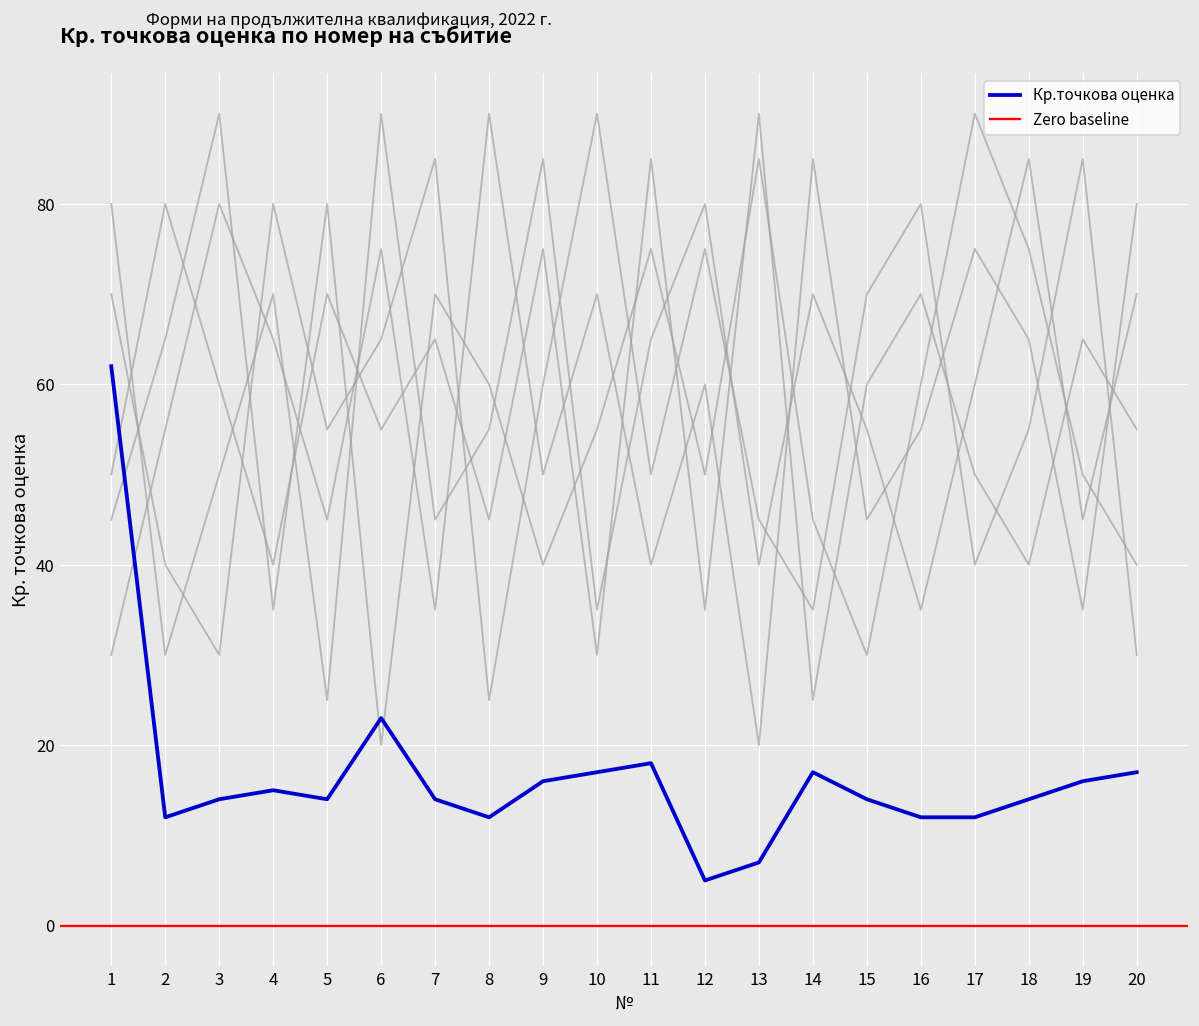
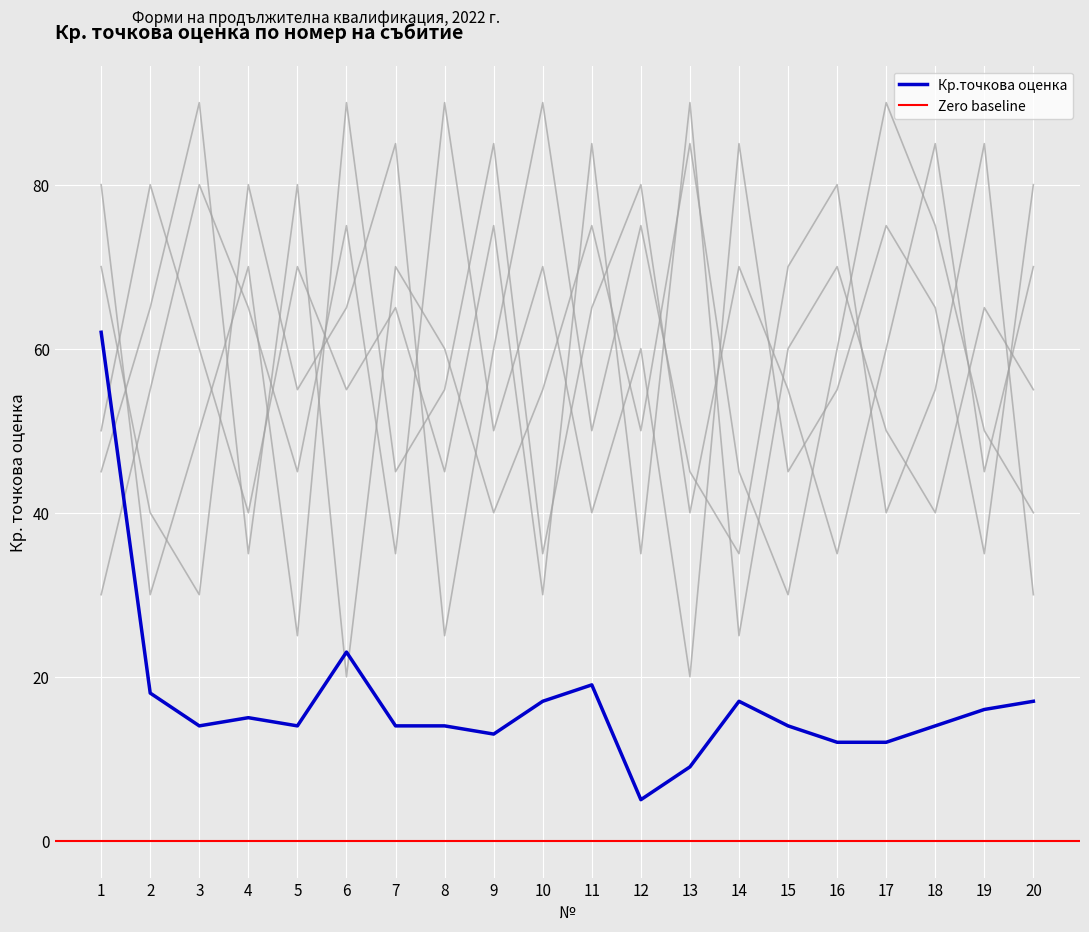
Кр.точкова оценка, 2: 12 -> 18
Кр.точкова оценка, 8: 12 -> 14
Кр.точкова оценка, 9: 16 -> 13
Кр.точкова оценка, 11: 18 -> 19
Кр.точкова оценка, 13: 7 -> 9
